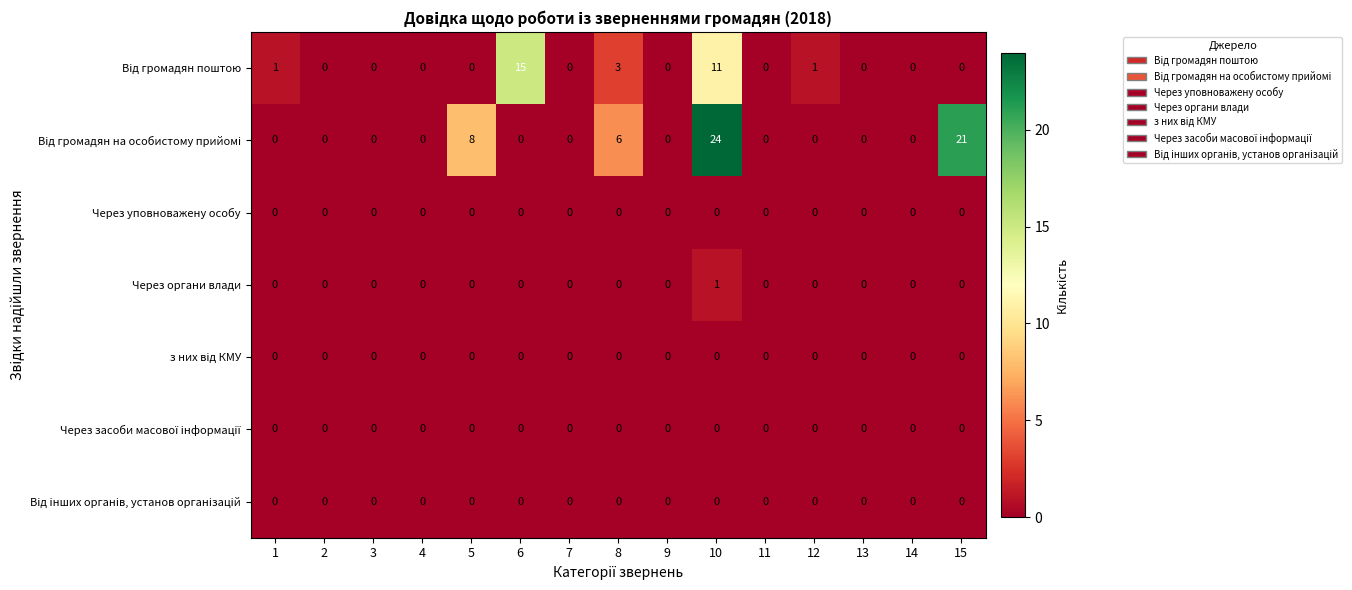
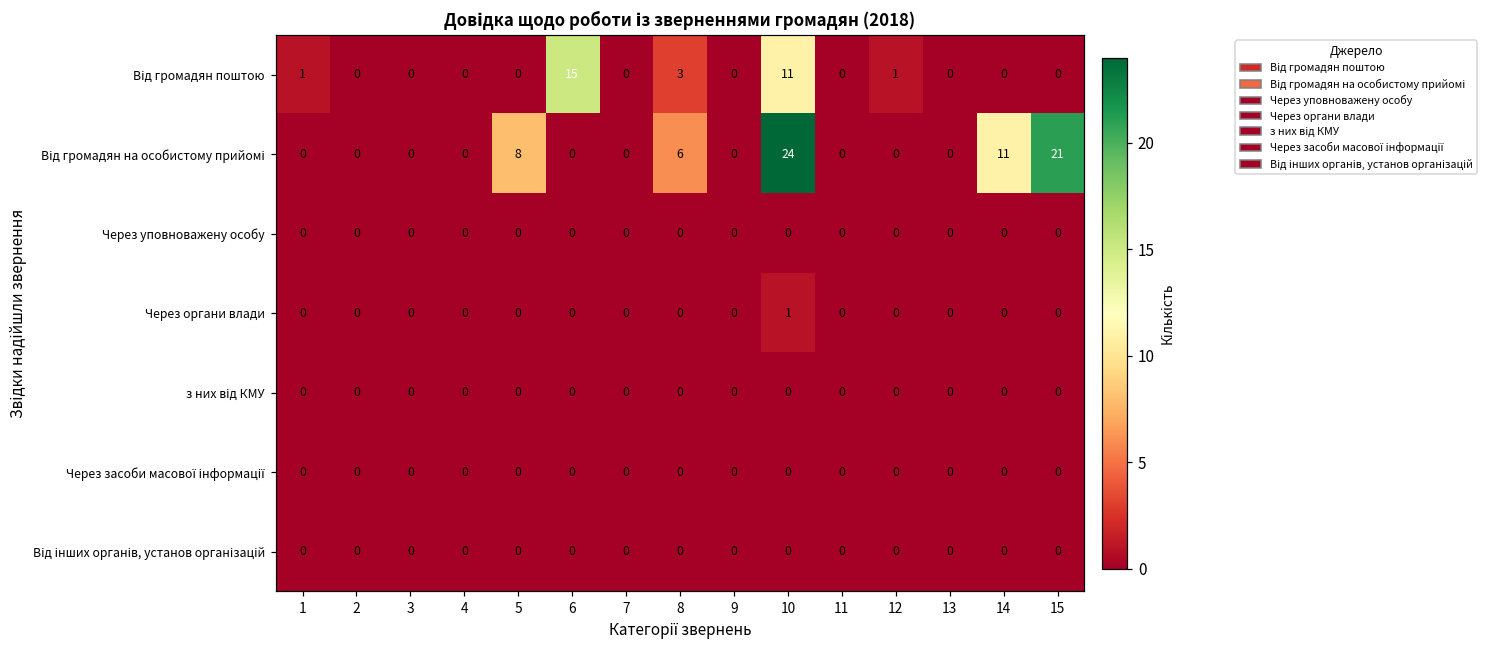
Від громадян на особистому прийомі, 14: 0 -> 11
